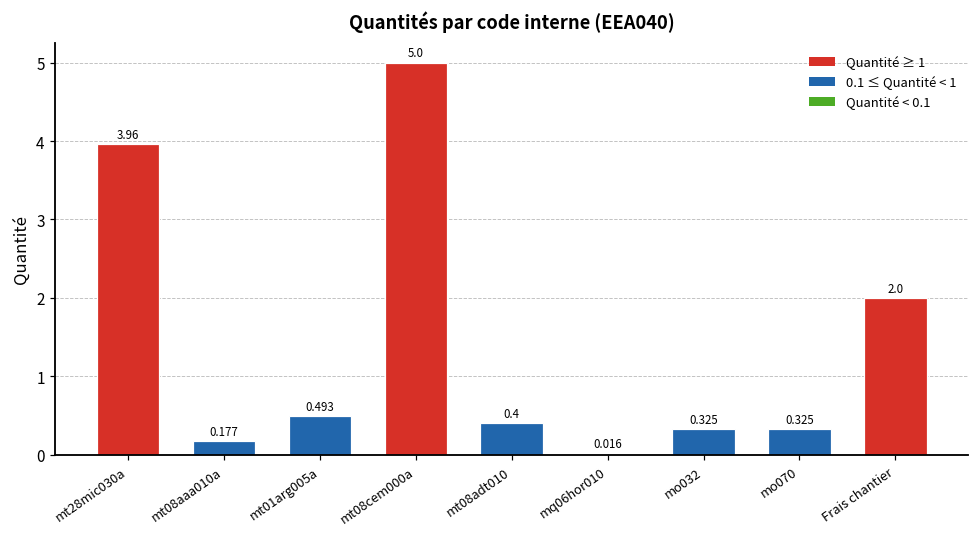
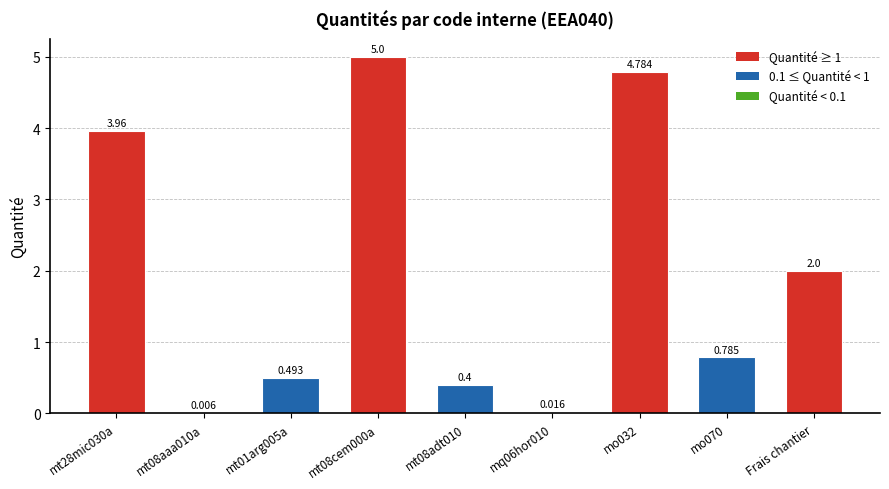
mt08aaa010a: 0.177 -> 0.006
mo032: 0.325 -> 4.784
mo070: 0.325 -> 0.785
